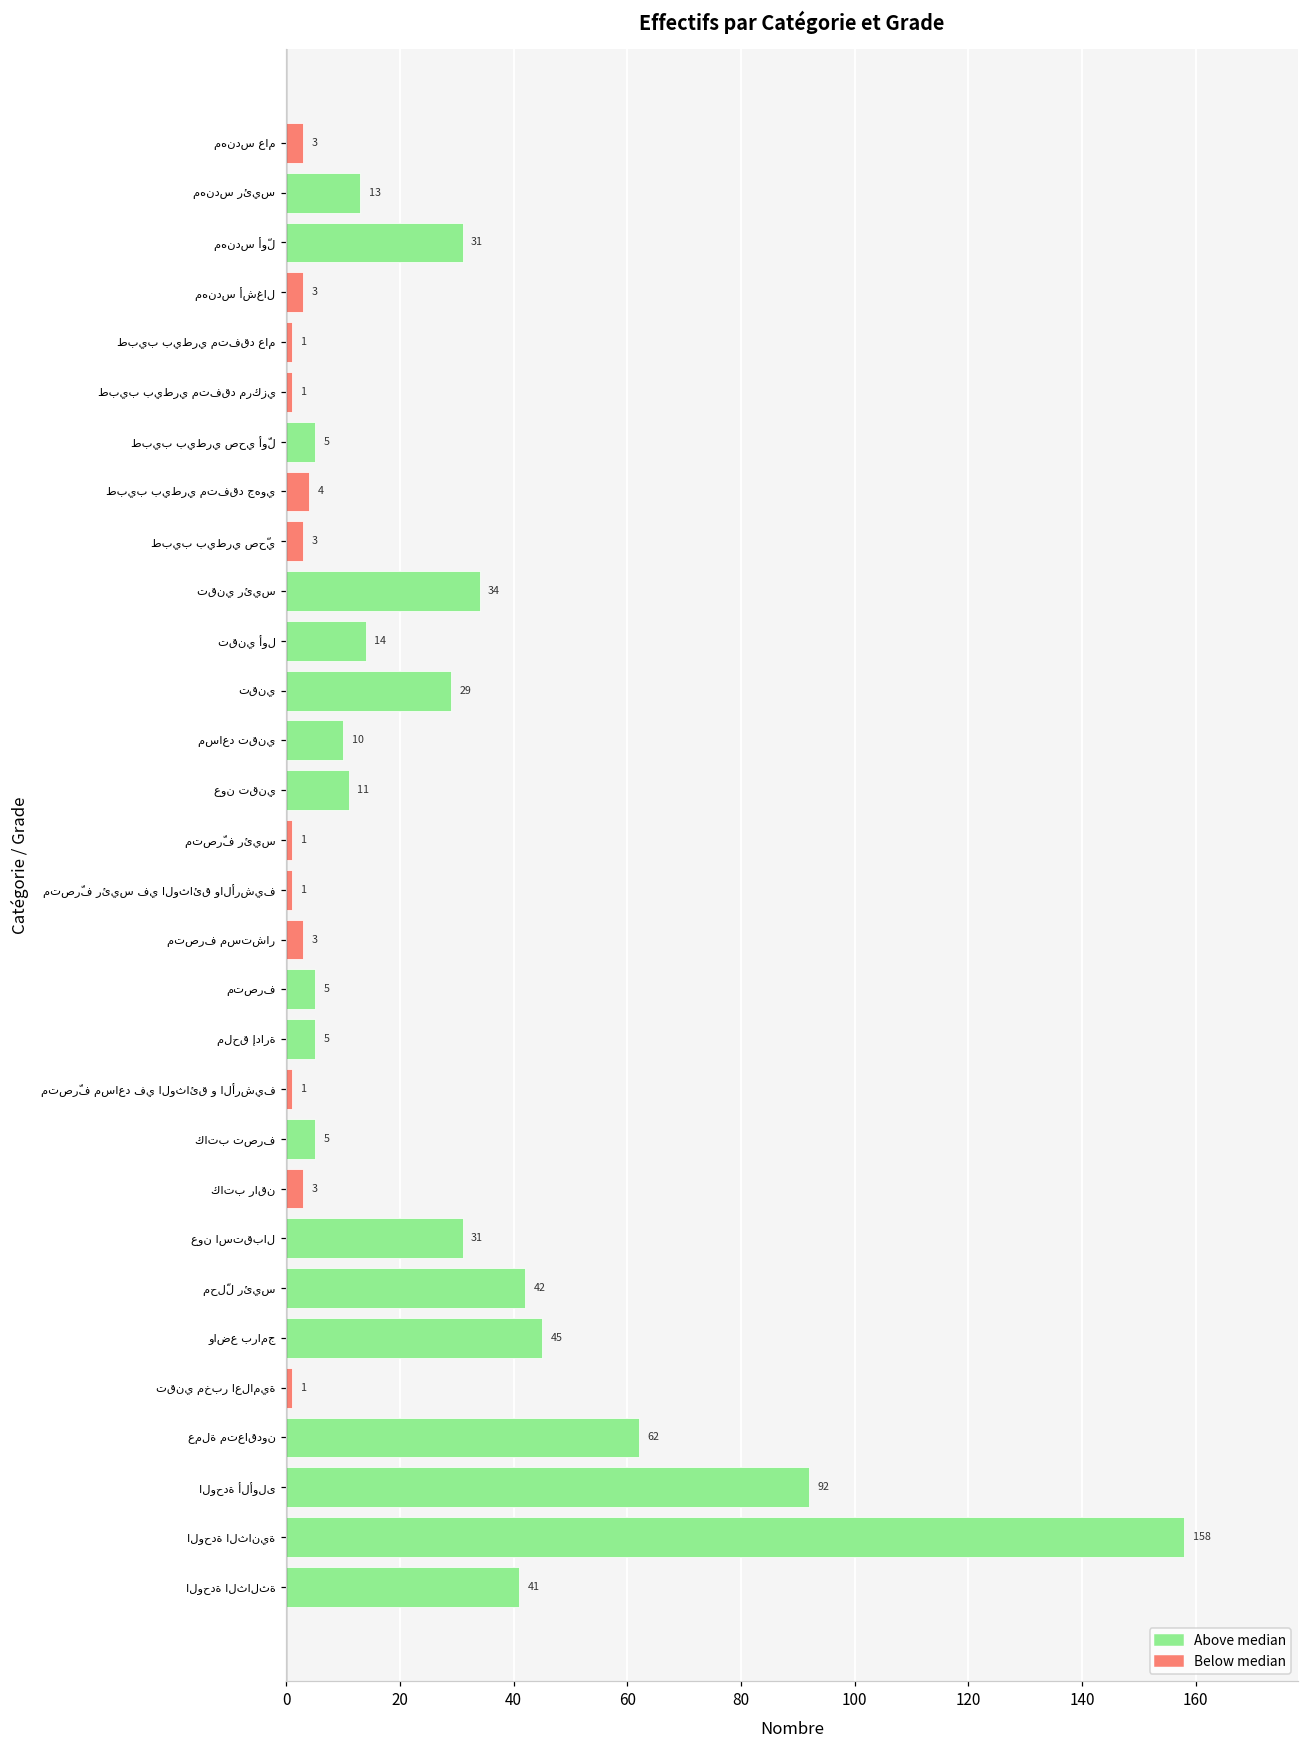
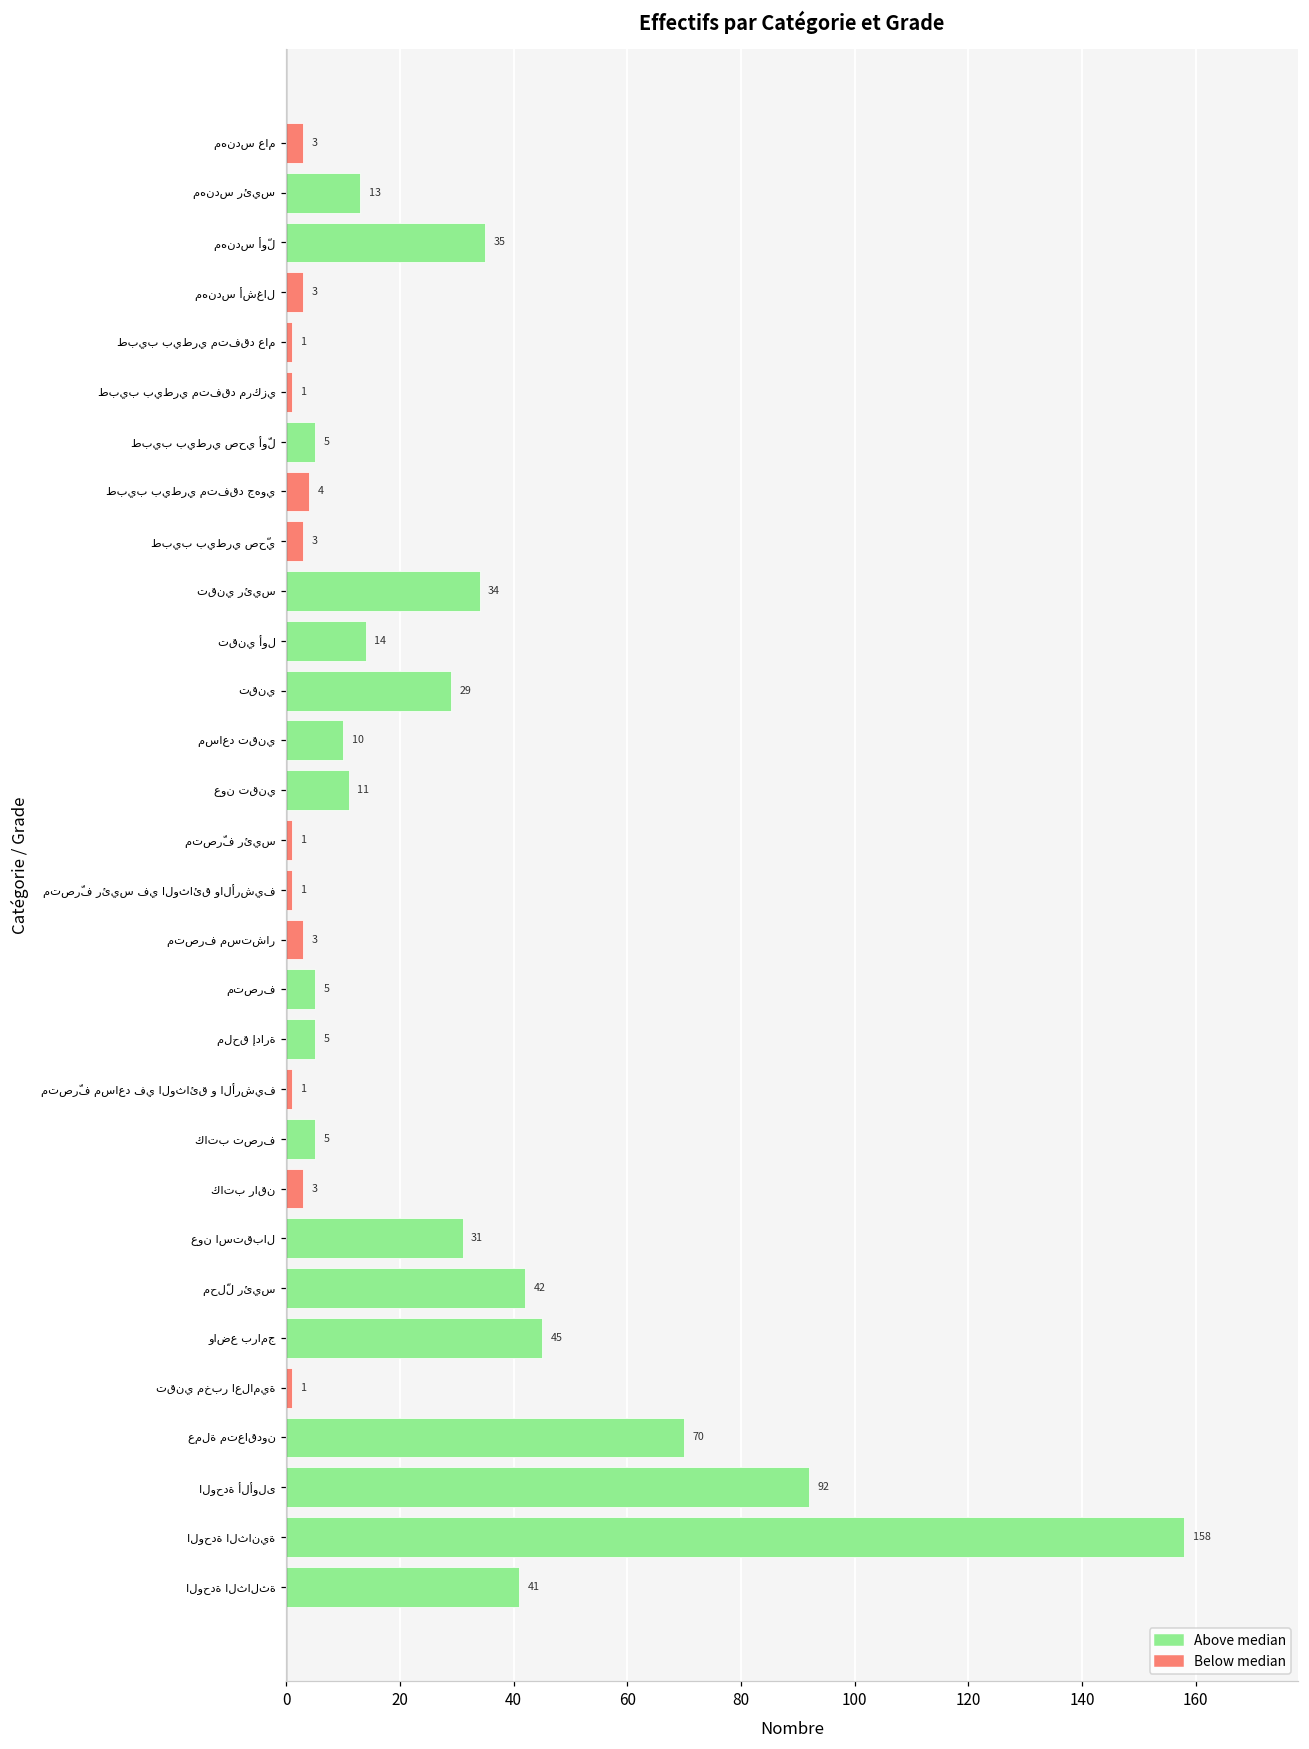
مهندس أوّل: 31 -> 35
عملة متعاقدون: 62 -> 70
